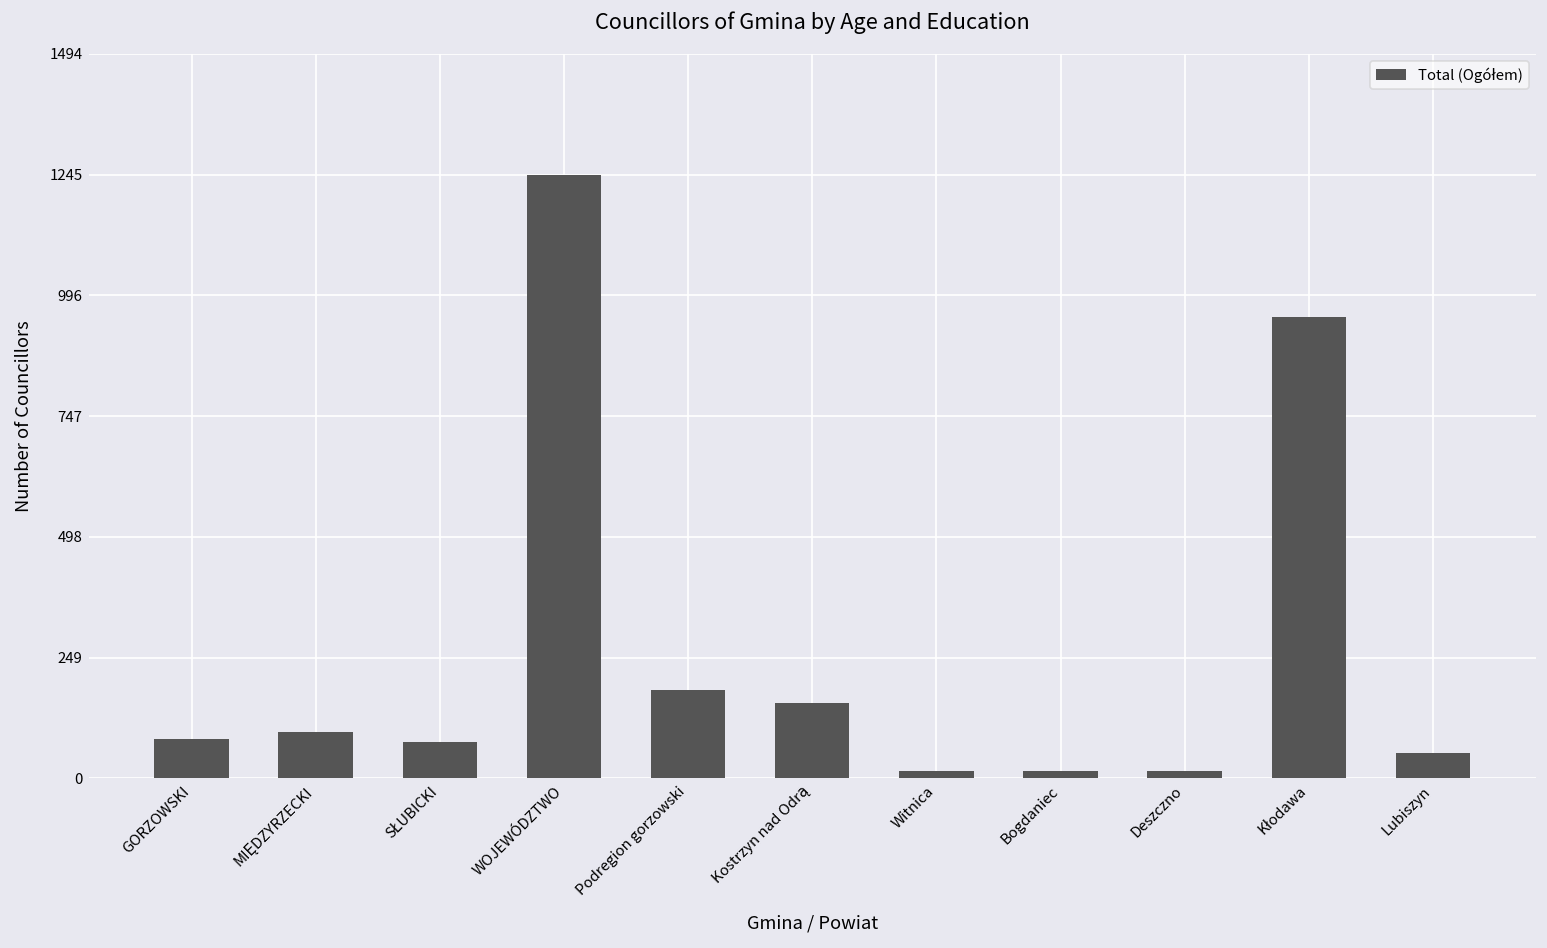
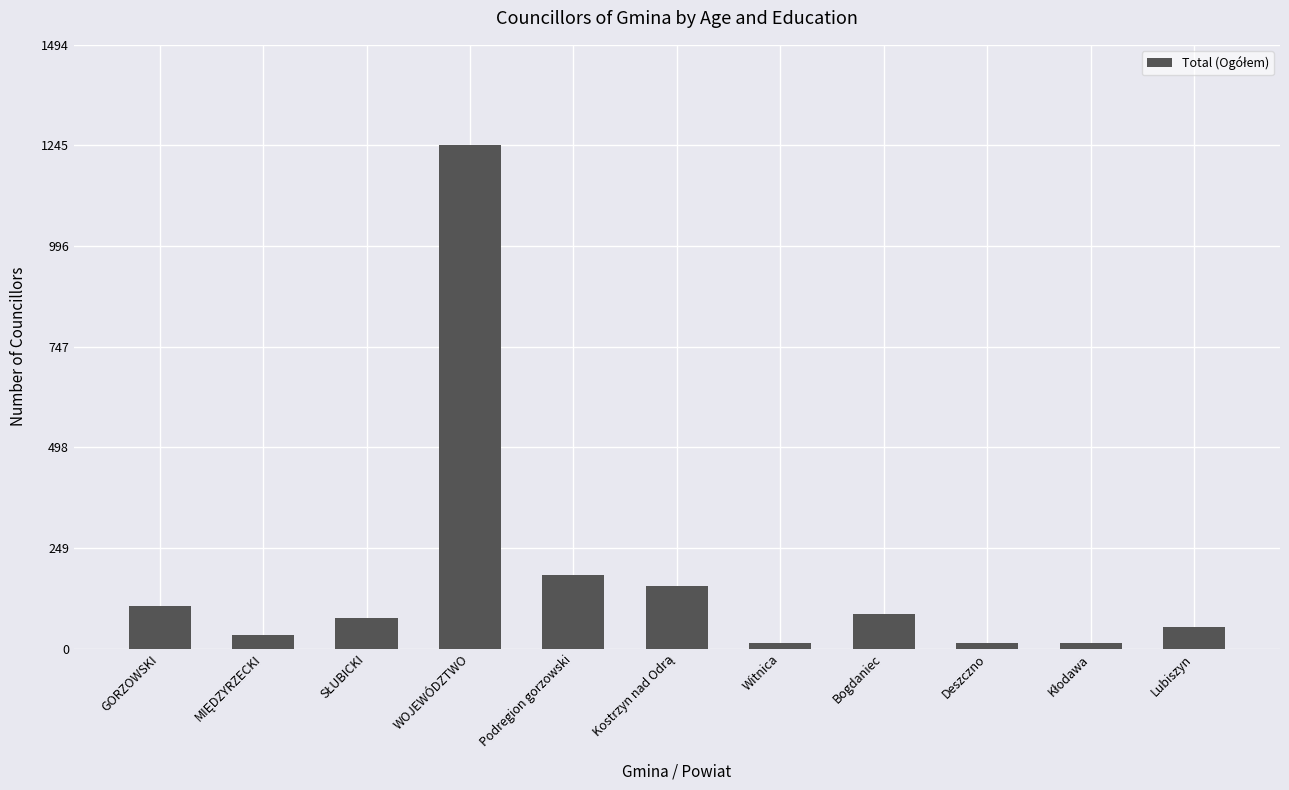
GORZOWSKI: 80 -> 110
MIĘDZYRZECKI: 100 -> 30
Bogdaniec: 20 -> 90
Kłodawa: 950 -> 20
